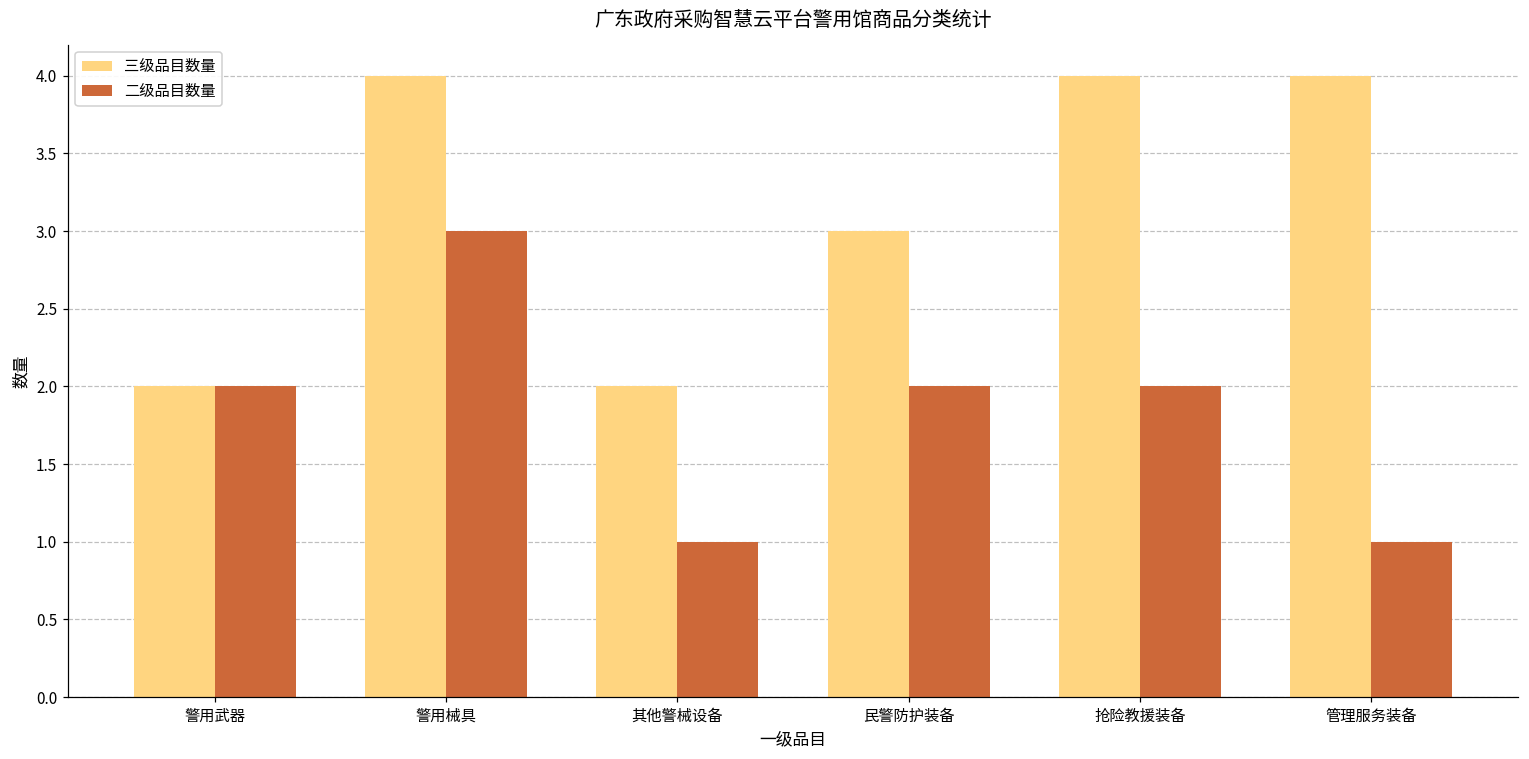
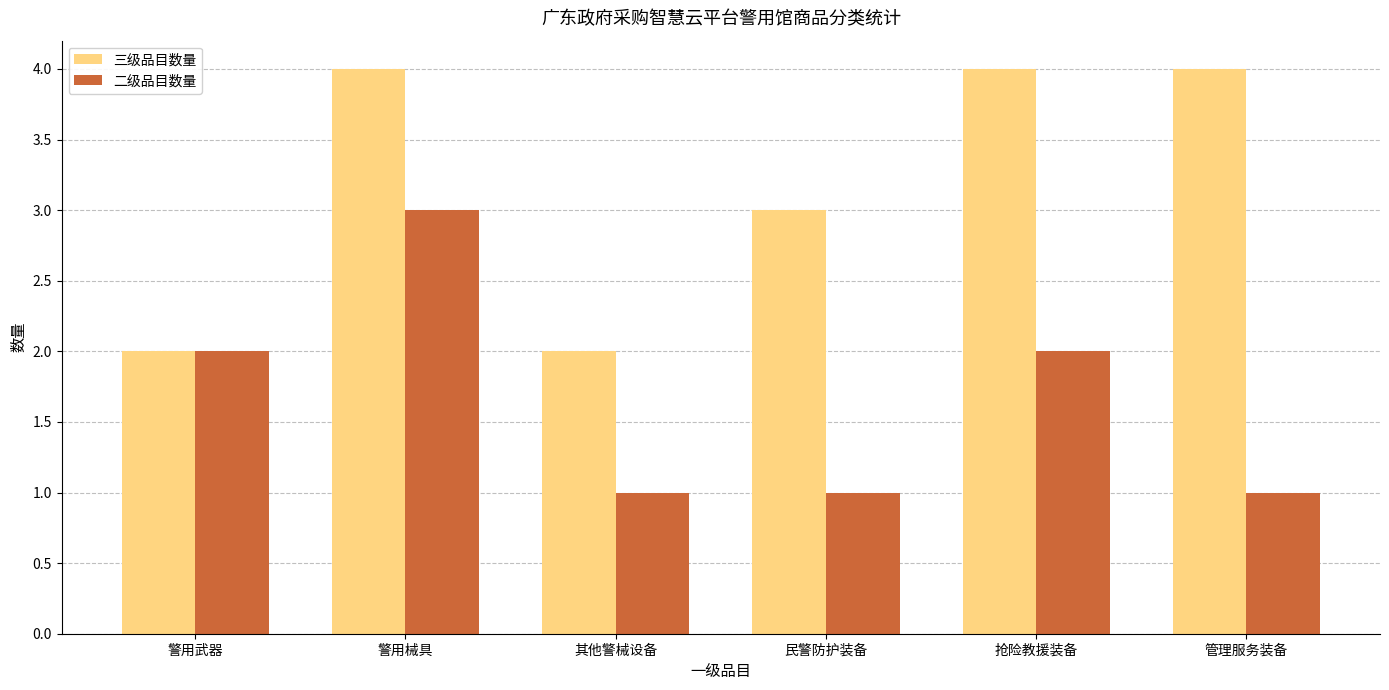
二级品目数量, 民警防护装备: 2 -> 1
